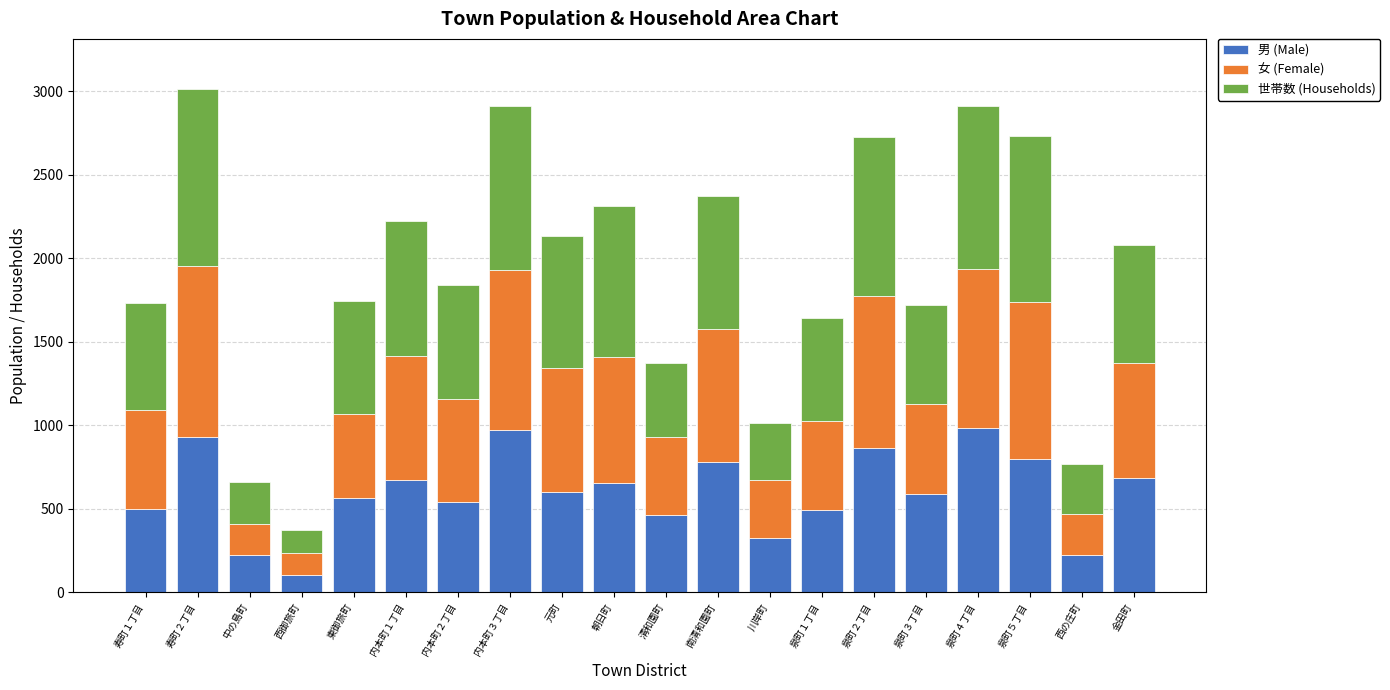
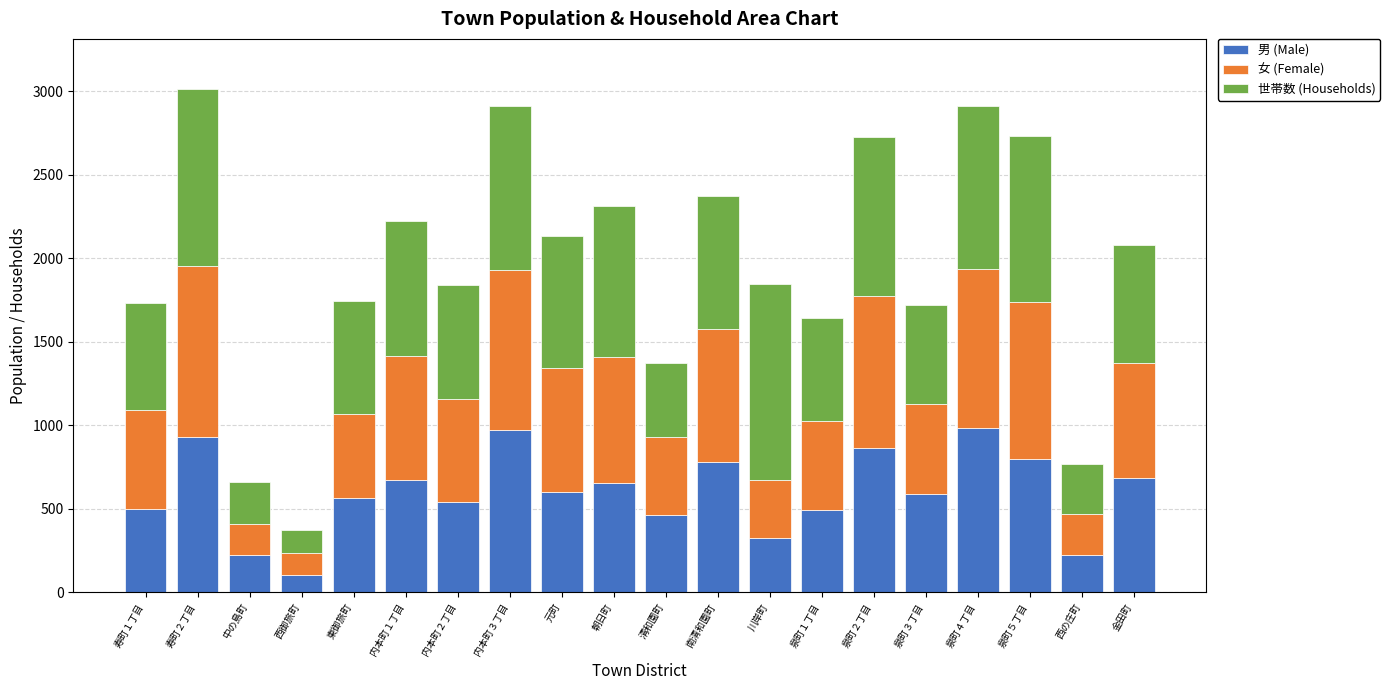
世帯数 (Households), 川岸町: 350 -> 1170
